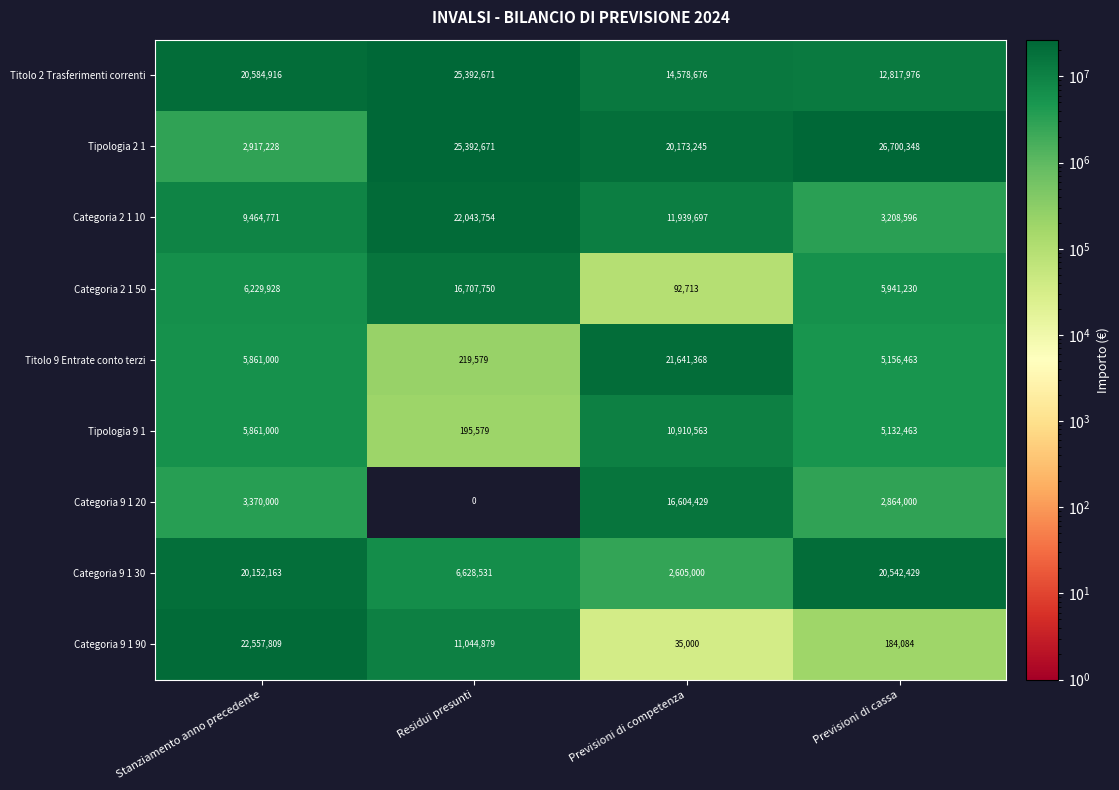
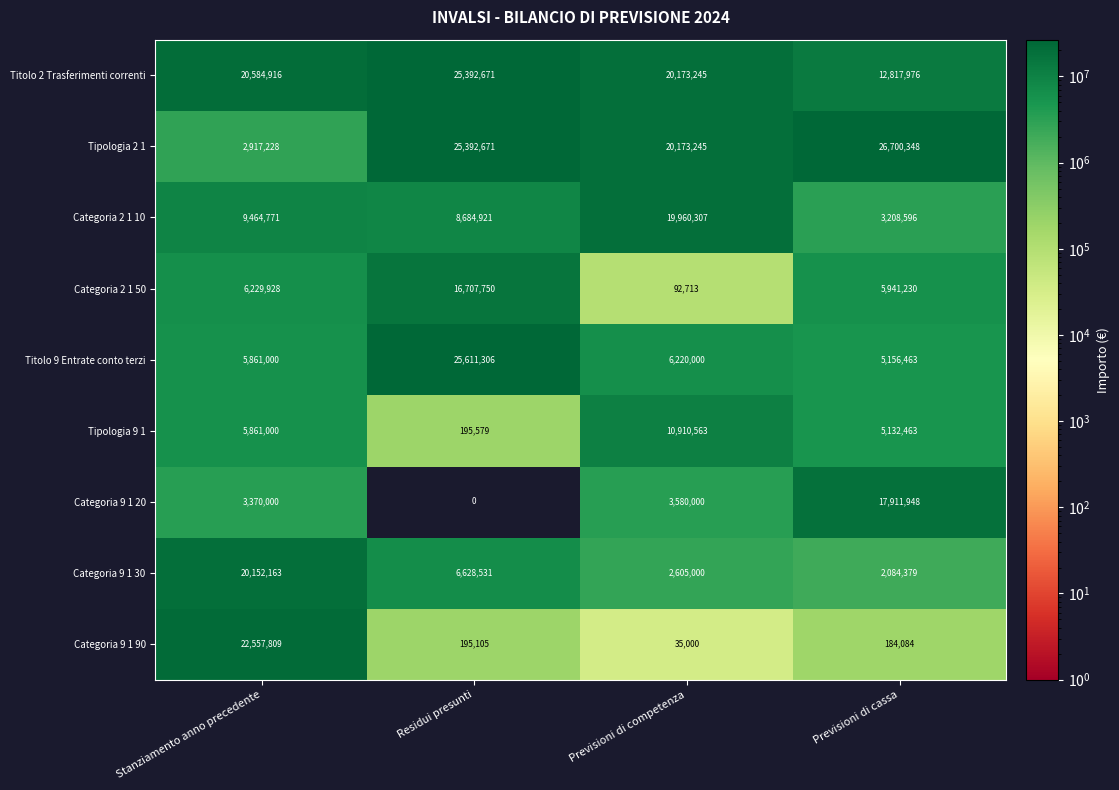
Titolo 2 Trasferimenti correnti, Previsioni di competenza: 14,578,676 -> 20,173,245
Categoria 2 1 10, Residui presunti: 22,043,754 -> 8,684,921
Categoria 2 1 10, Previsioni di competenza: 11,939,697 -> 19,960,307
Titolo 9 Entrate conto terzi, Residui presunti: 219,579 -> 25,611,306
Titolo 9 Entrate conto terzi, Previsioni di competenza: 21,641,368 -> 6,220,000
Categoria 9 1 20, Previsioni di competenza: 16,604,429 -> 3,580,000
Categoria 9 1 20, Previsioni di cassa: 2,864,000 -> 17,911,948
Categoria 9 1 30, Previsioni di cassa: 20,542,429 -> 2,084,379
Categoria 9 1 90, Residui presunti: 11,044,879 -> 195,105
